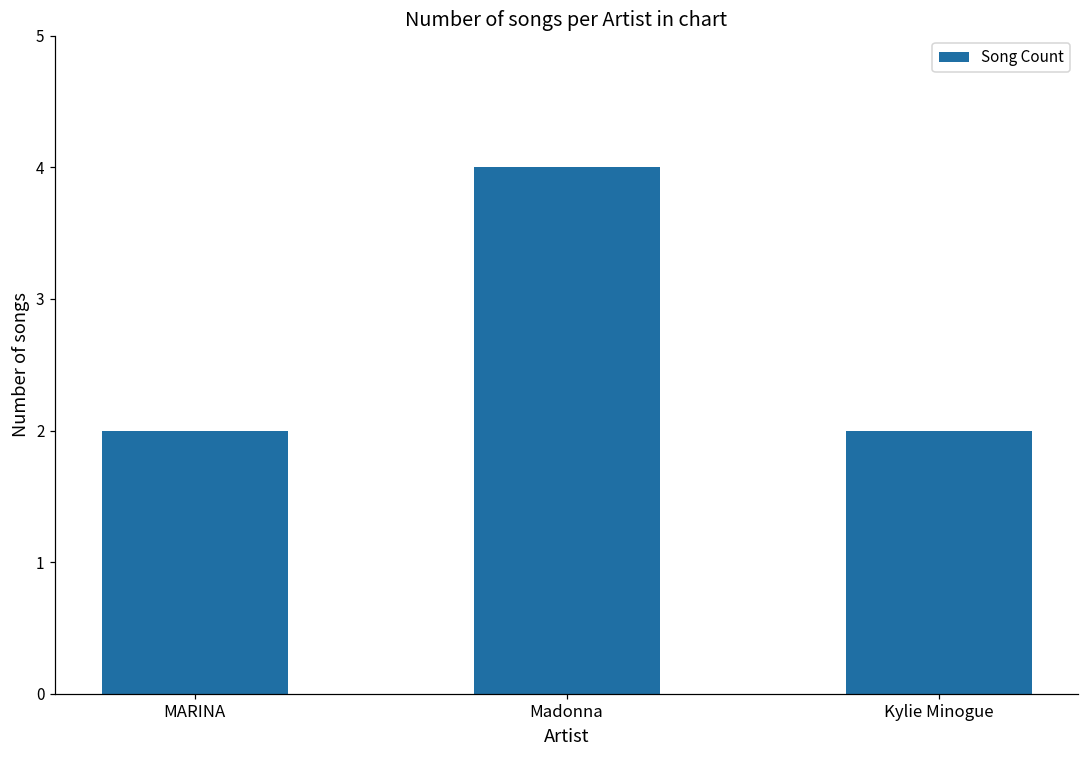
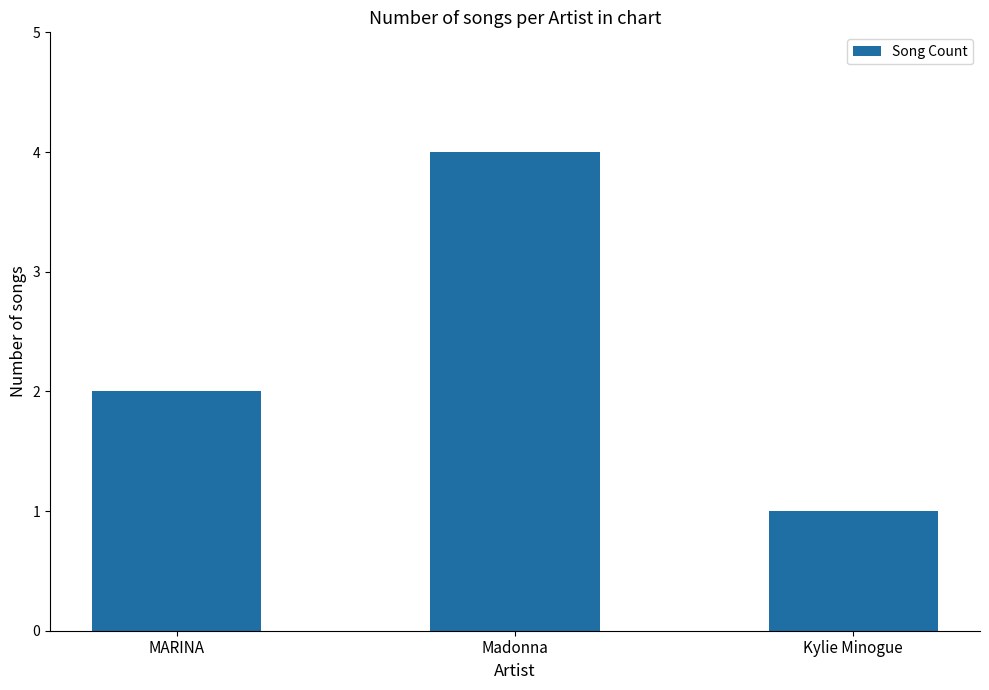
Kylie Minogue: 2 -> 1
